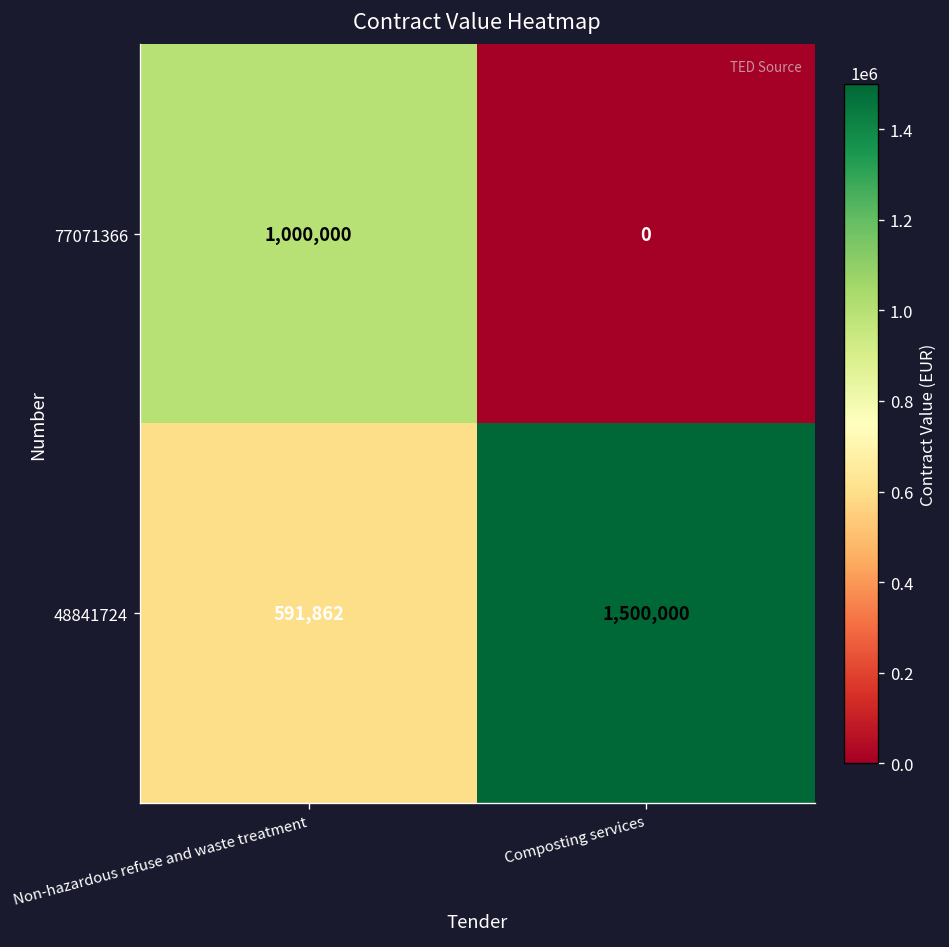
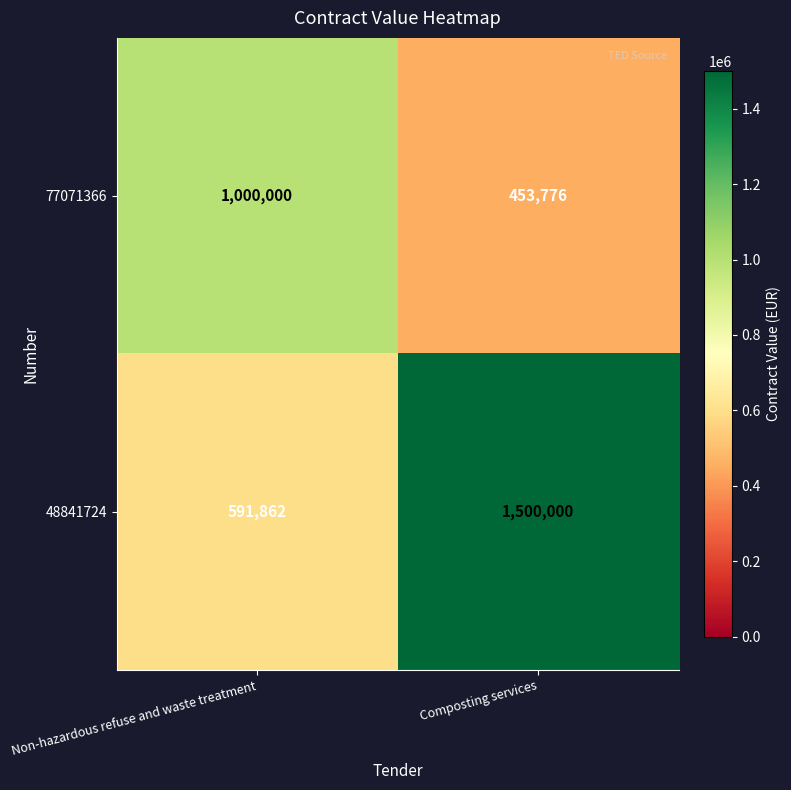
77071366, Composting services: 0 -> 453,776
